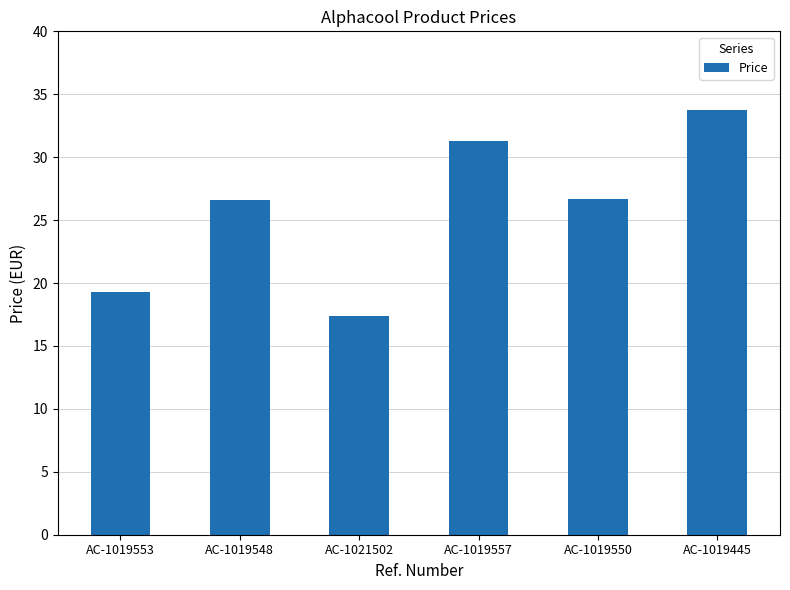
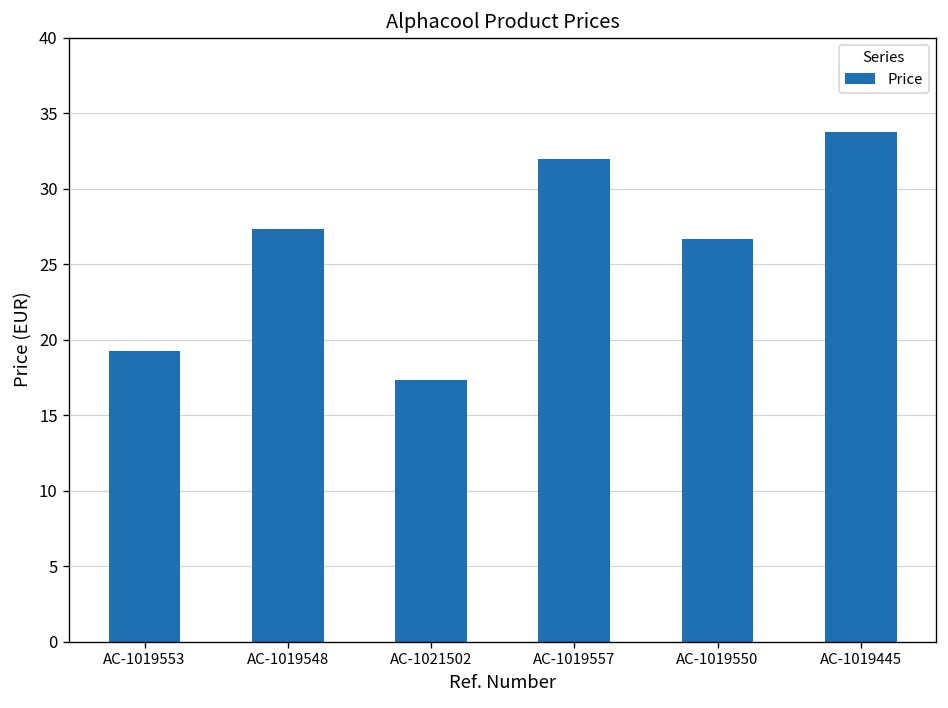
AC-1019548: 26.6 -> 27.3
AC-1019557: 31.3 -> 32.0
